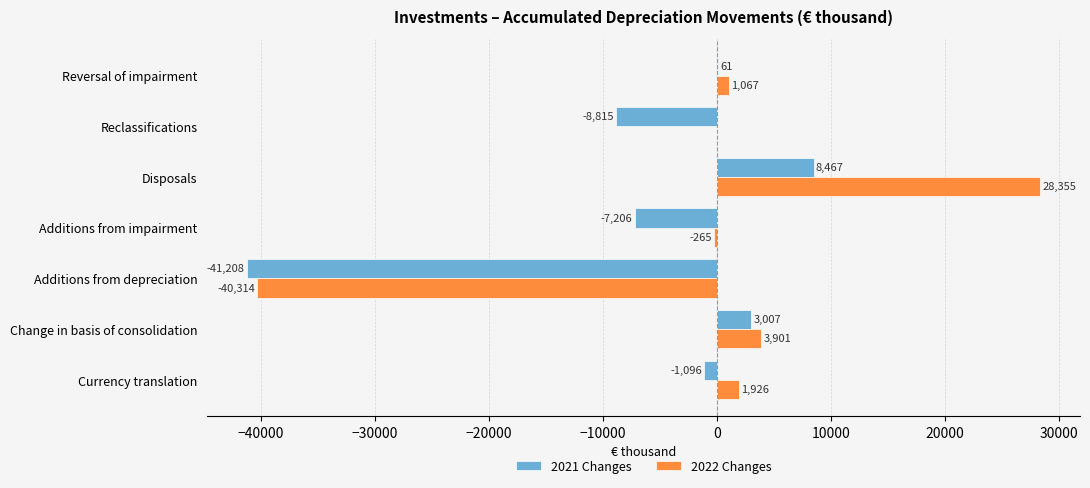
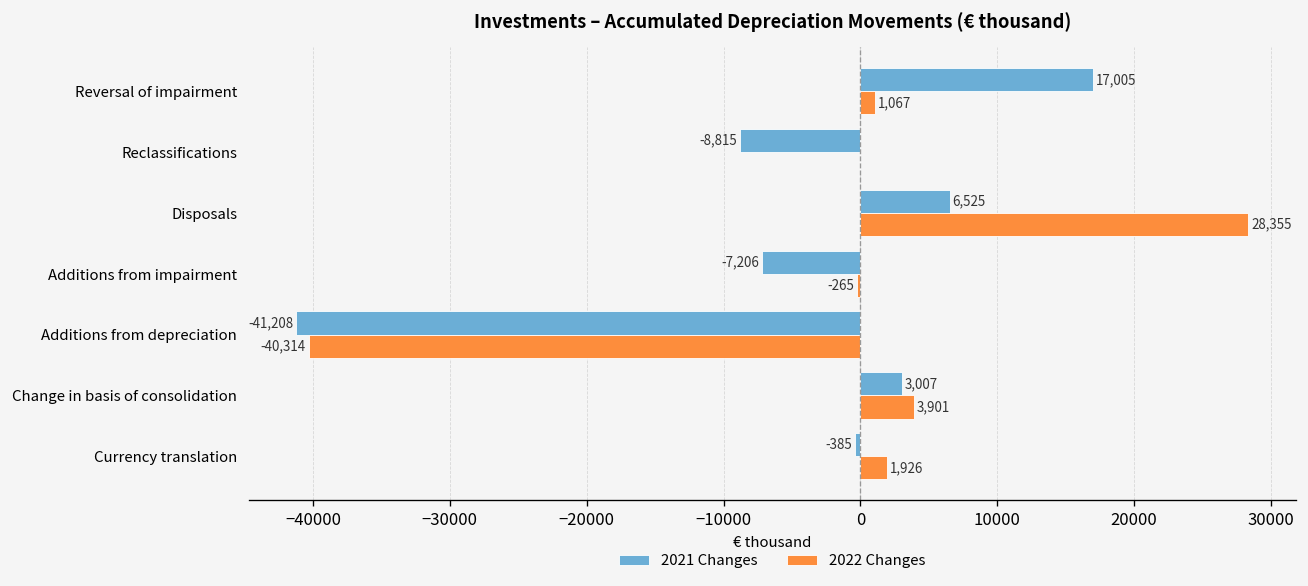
2021 Changes, Reversal of impairment: 61 -> 17,005
2021 Changes, Disposals: 8,467 -> 6,525
2021 Changes, Currency translation: -1,096 -> -385
